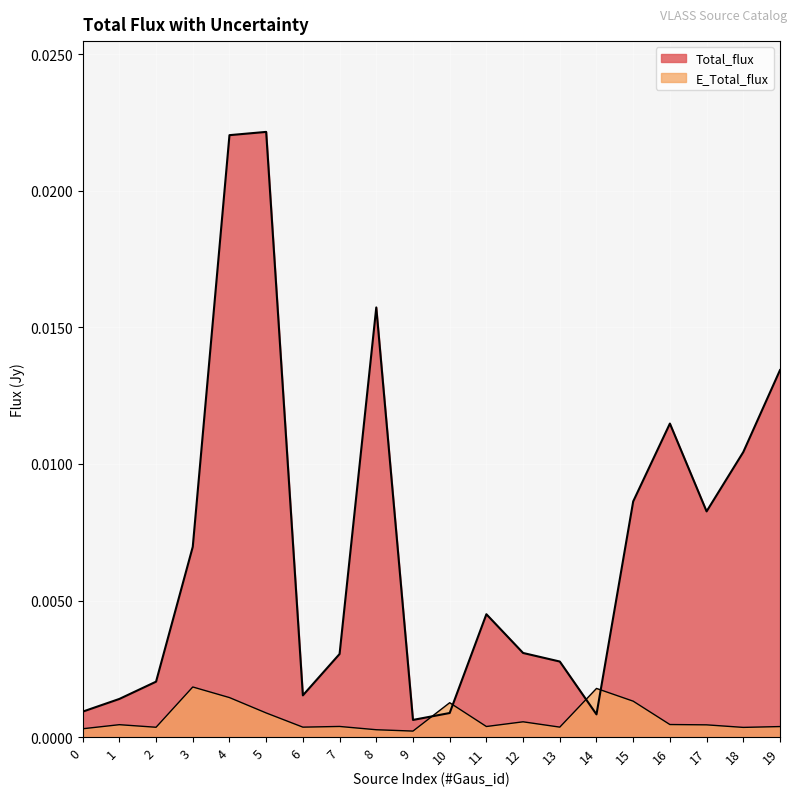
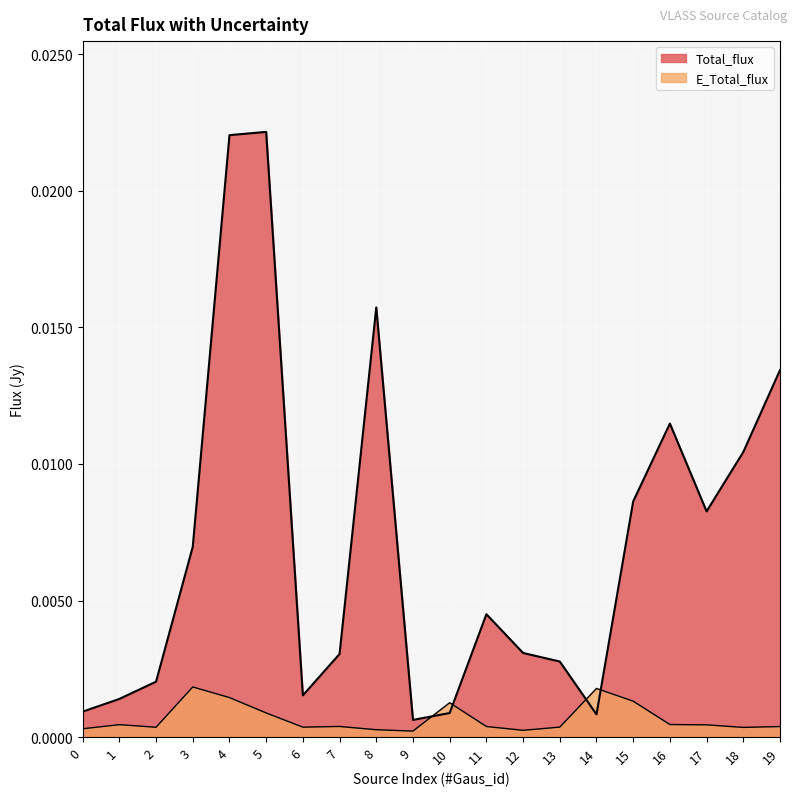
E_Total_flux, 12: 0.0006 -> 0.0002
